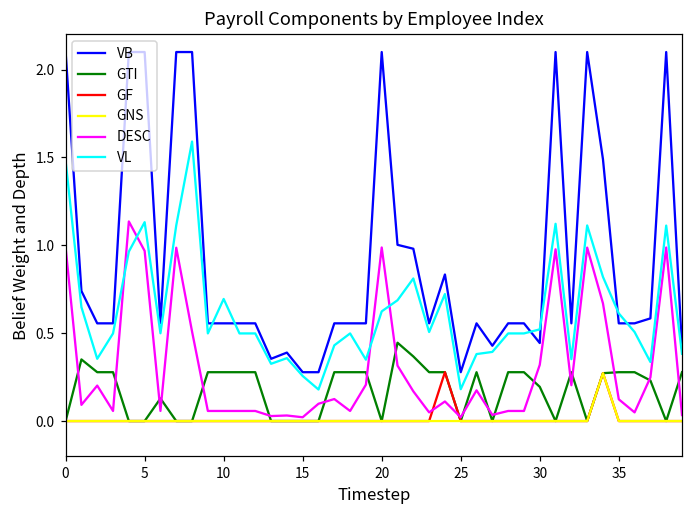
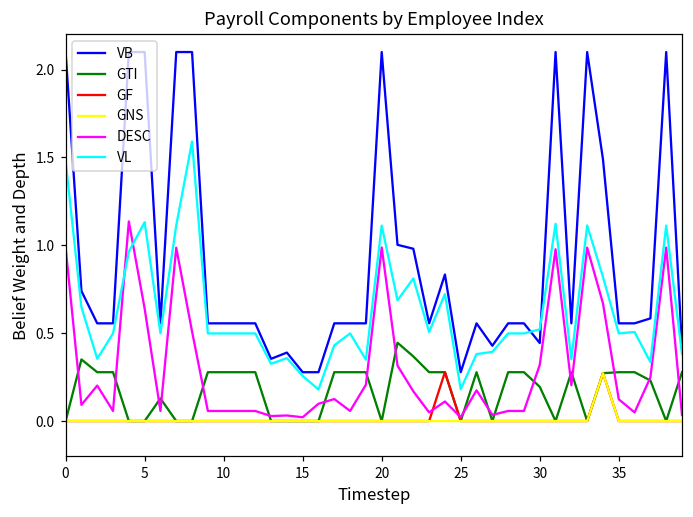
DESC, 5: 0.97 -> 0.64
VL, 10: 0.69 -> 0.50
VL, 20: 0.62 -> 1.11
VL, 35: 0.61 -> 0.50
